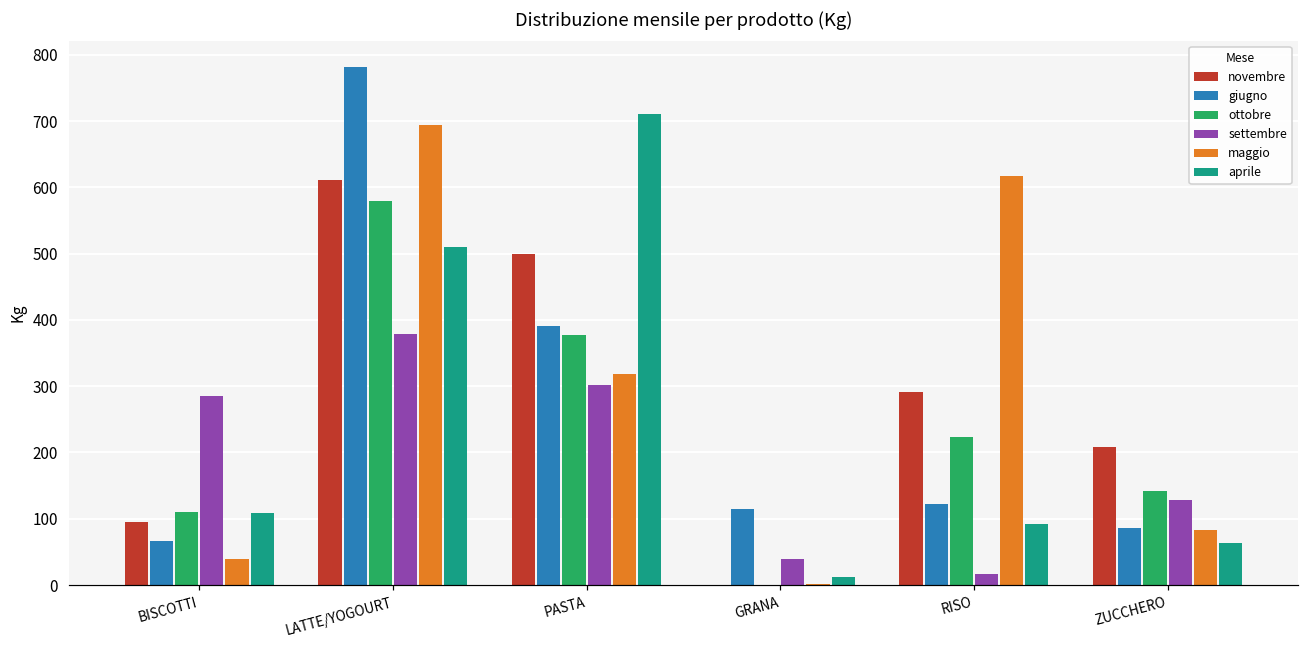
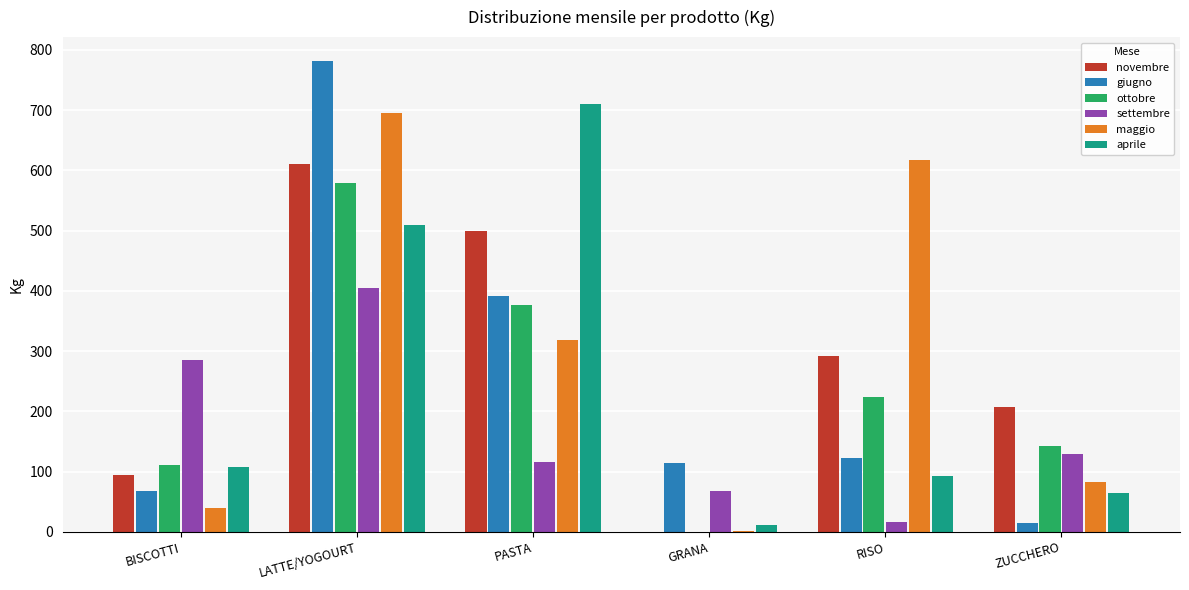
settembre, LATTE/YOGOURT: 380 -> 410
settembre, PASTA: 300 -> 120
settembre, GRANA: 40 -> 70
giugno, ZUCCHERO: 90 -> 20
